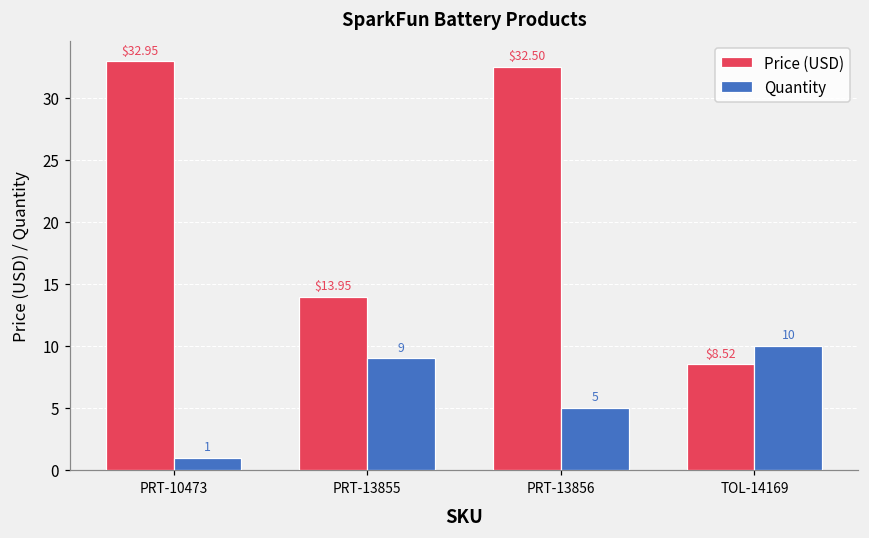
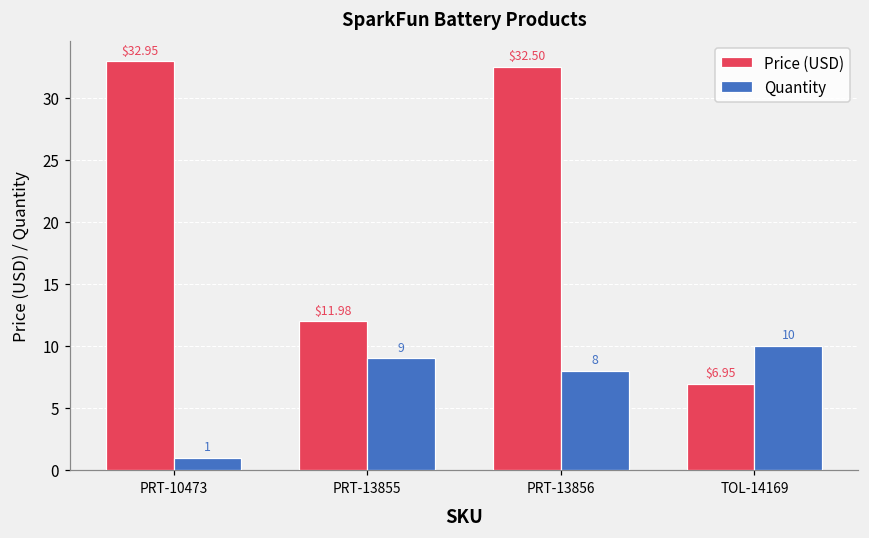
Price (USD), PRT-13855: $13.95 -> $11.98
Quantity, PRT-13856: 5 -> 8
Price (USD), TOL-14169: $8.52 -> $6.95
